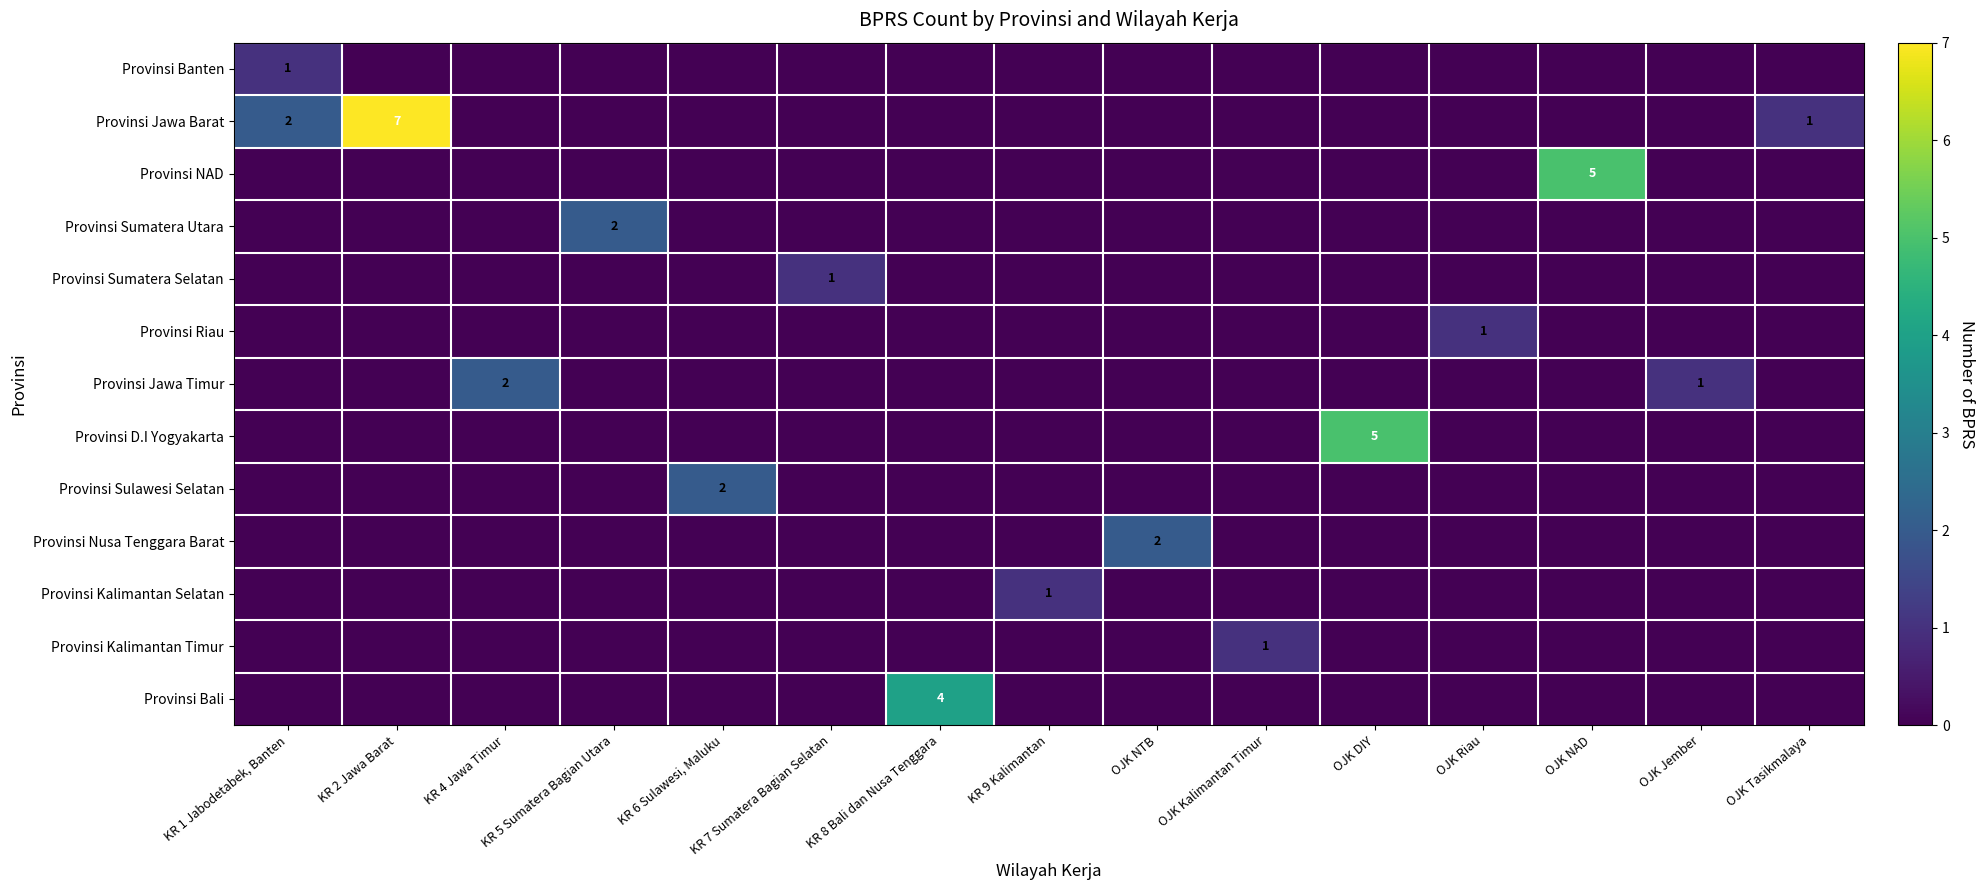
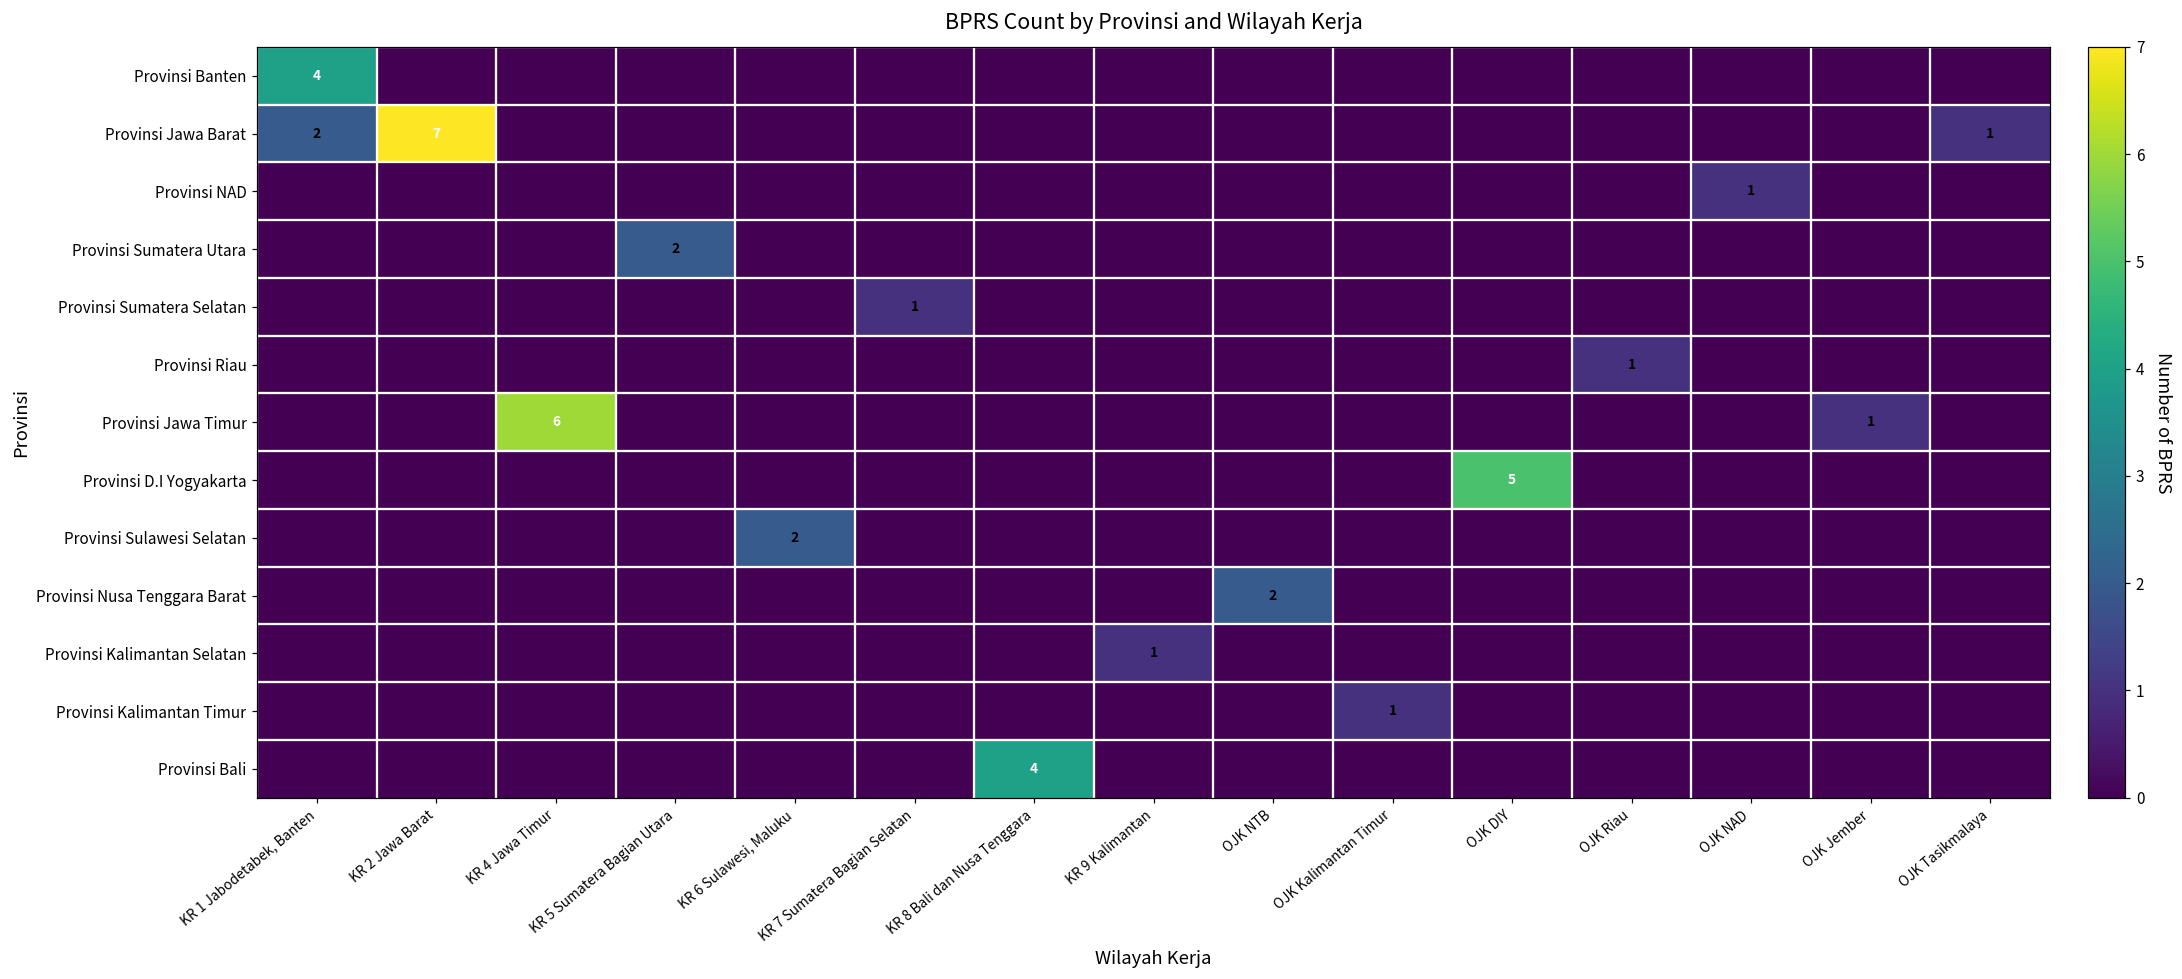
Provinsi Banten, KR 1 Jabodetabek, Banten: 1 -> 4
Provinsi NAD, OJK NAD: 5 -> 1
Provinsi Jawa Timur, KR 4 Jawa Timur: 2 -> 6
